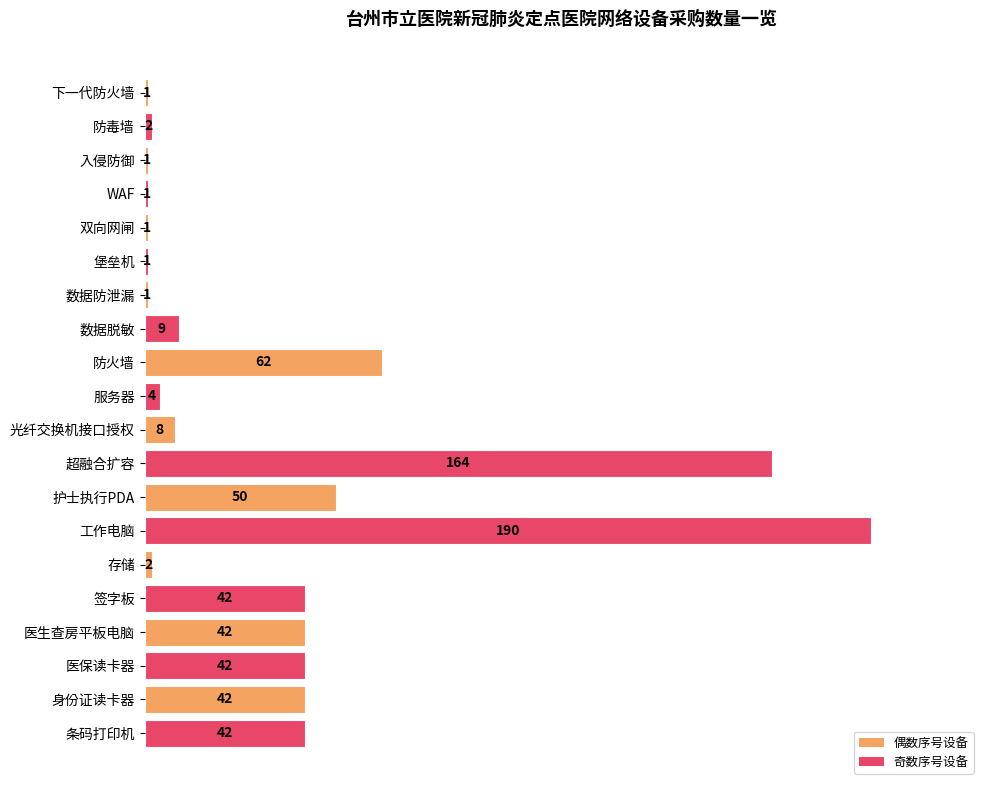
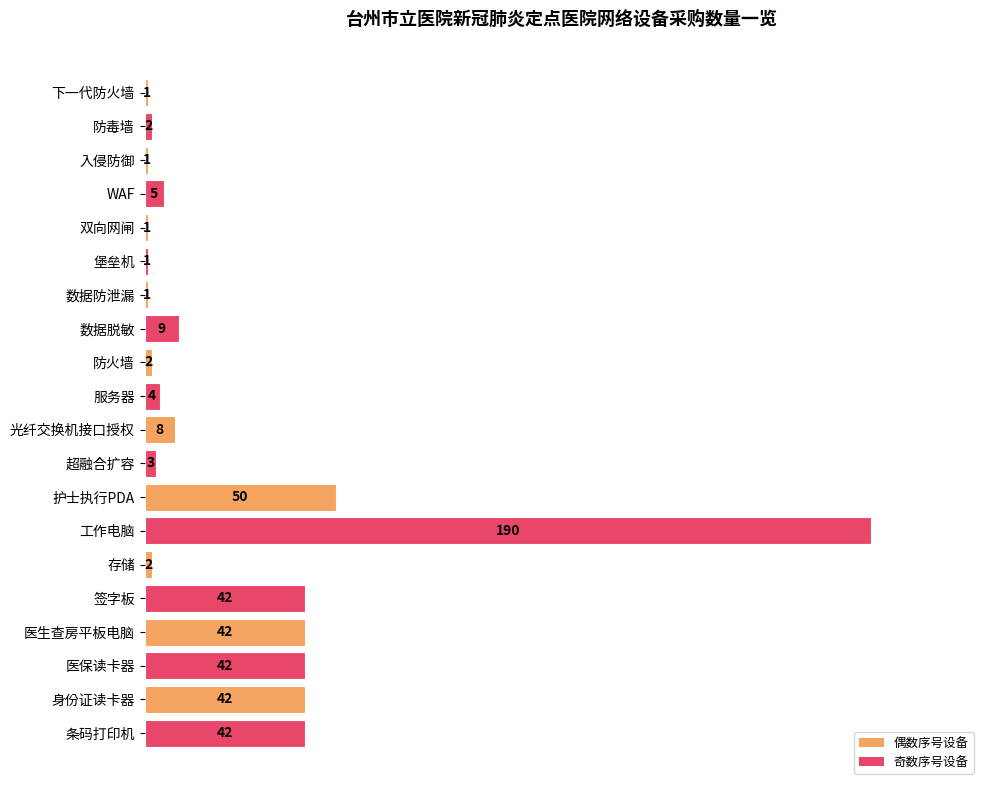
WAF: 1 -> 5
防火墙: 62 -> 2
超融合扩容: 164 -> 3
